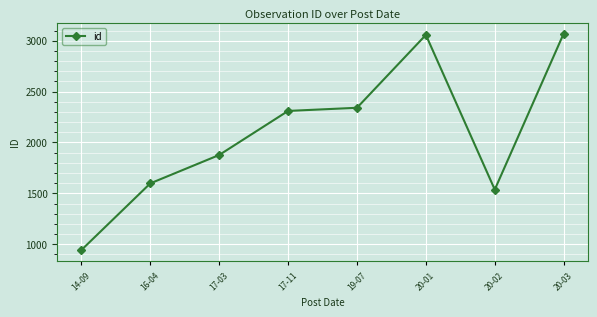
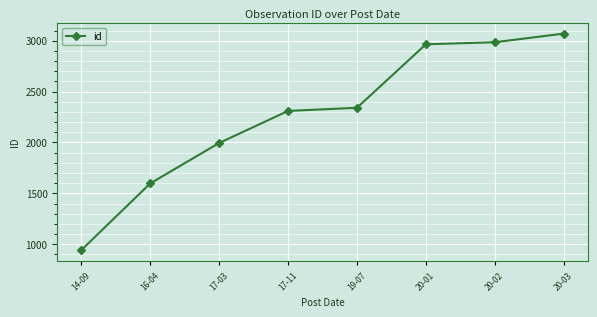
17-03: 1880 -> 2000
20-01: 3060 -> 2970
20-02: 1540 -> 2990
